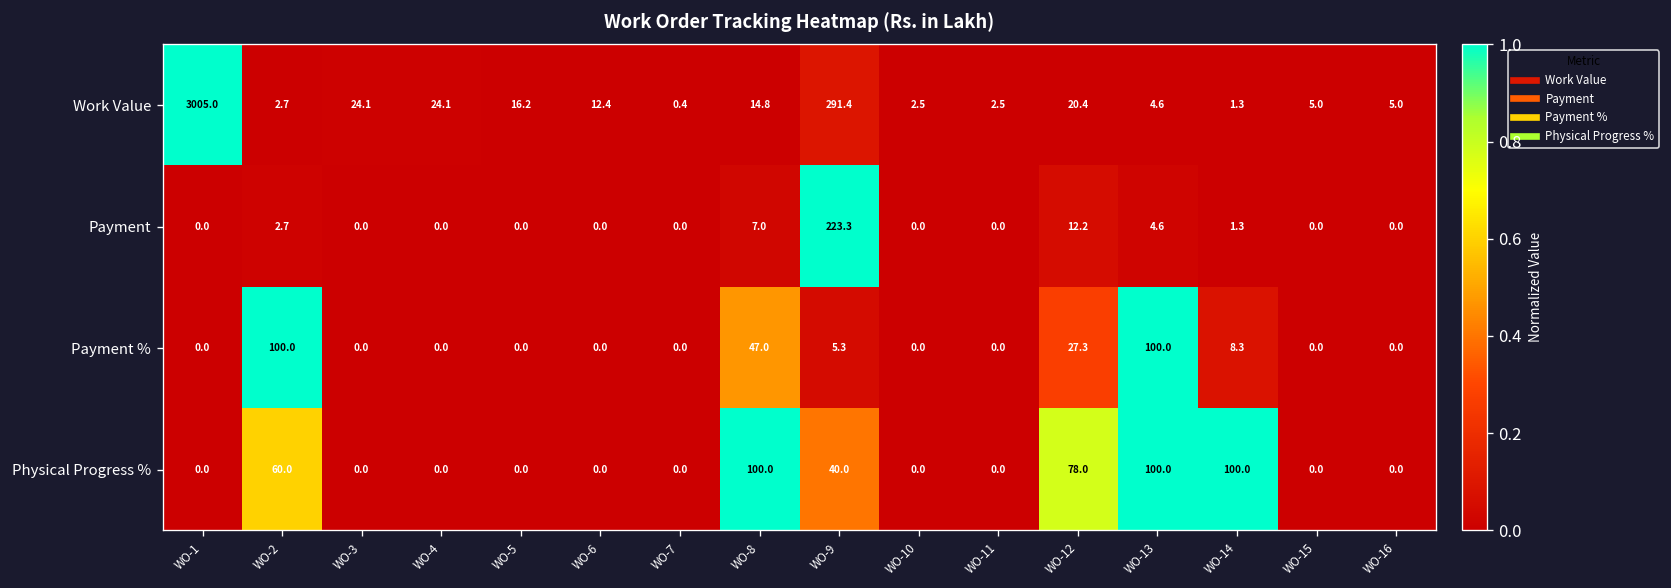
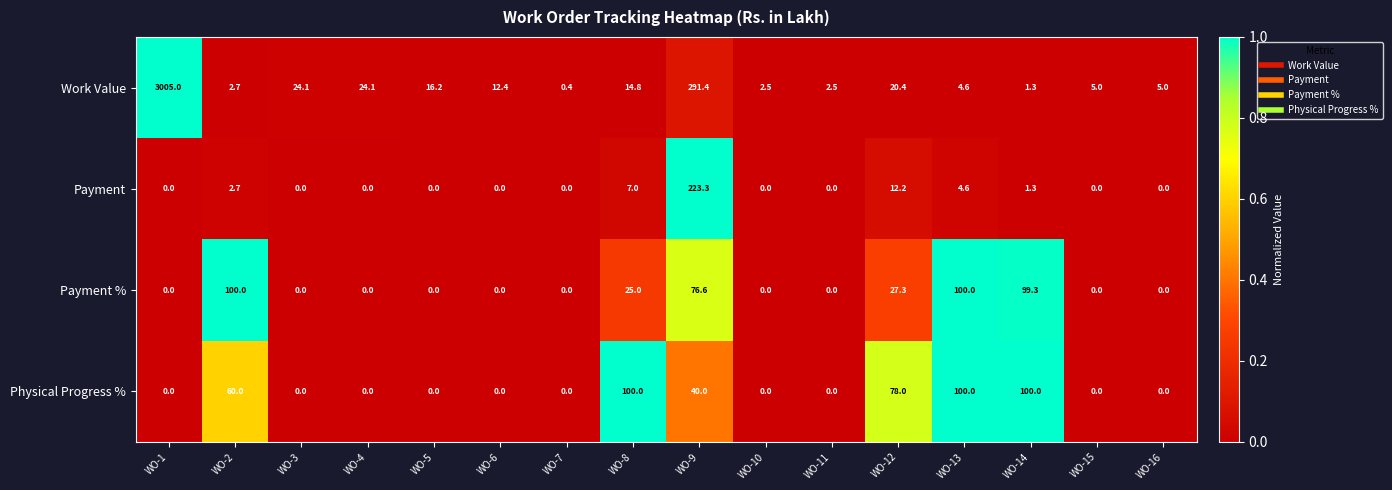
Payment %, WO-8: 47.0 -> 25.0
Payment %, WO-9: 5.3 -> 76.6
Payment %, WO-14: 8.3 -> 99.3
